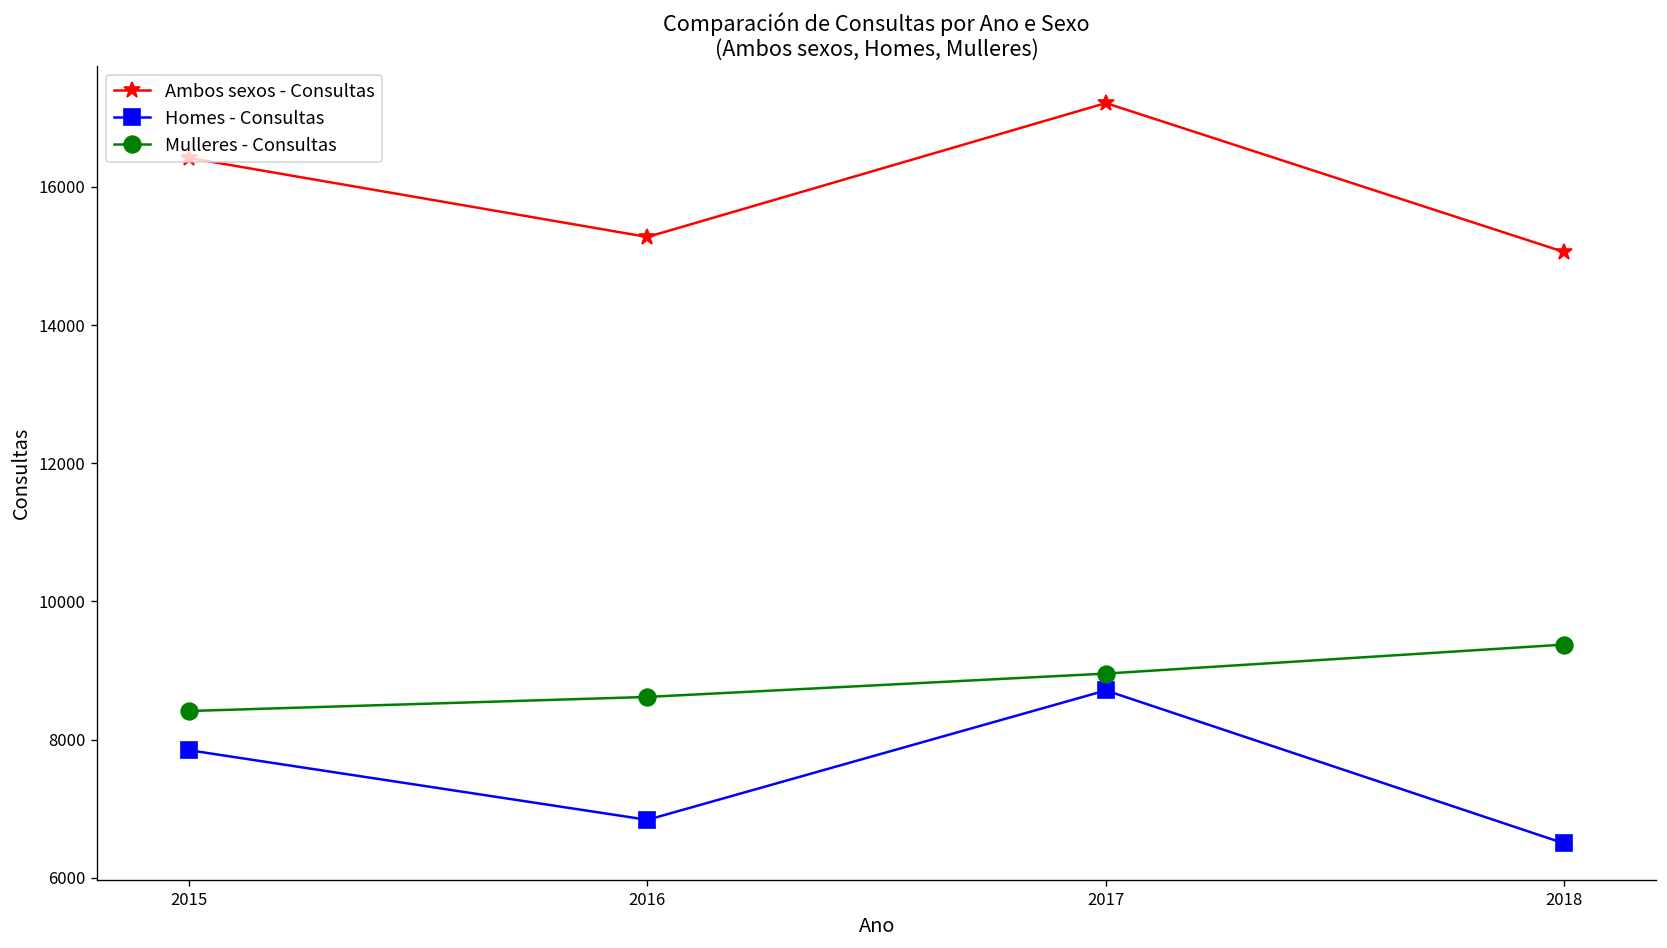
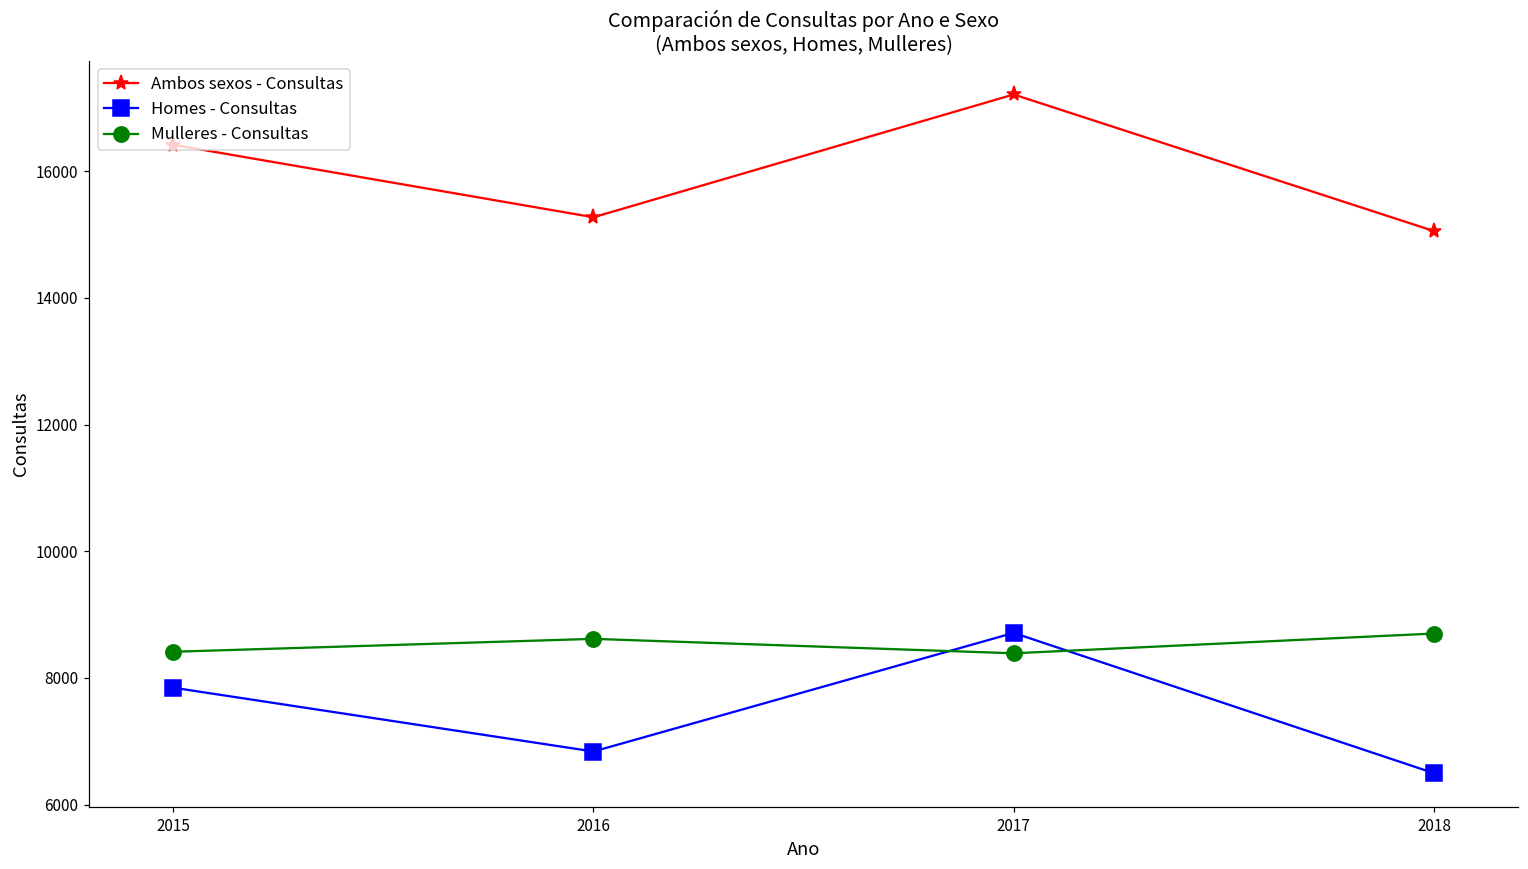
Mulleres - Consultas, 2017: 9000 -> 8400
Mulleres - Consultas, 2018: 9400 -> 8700
